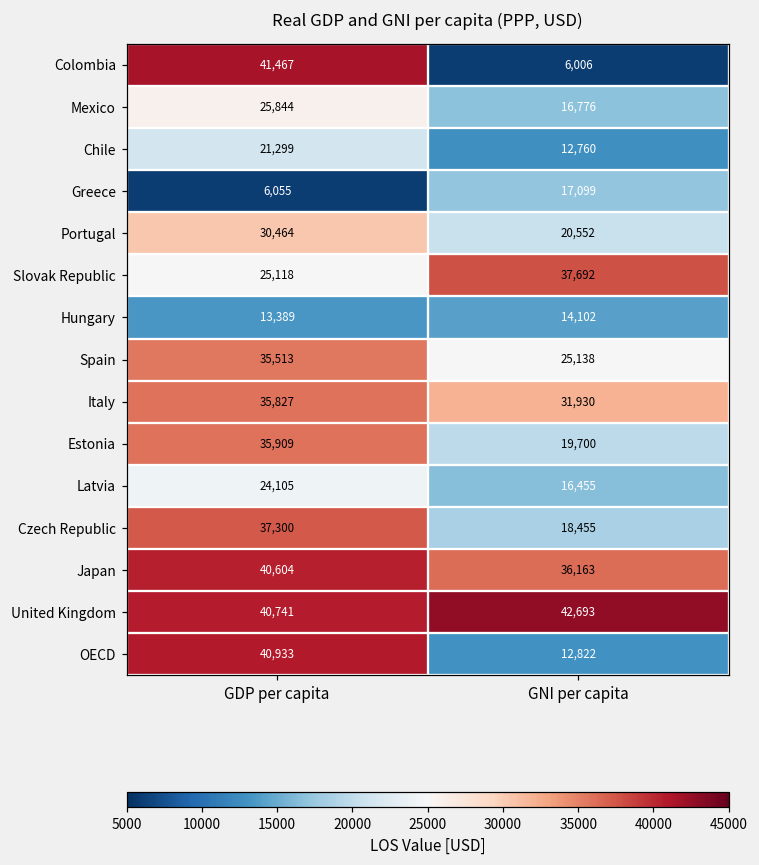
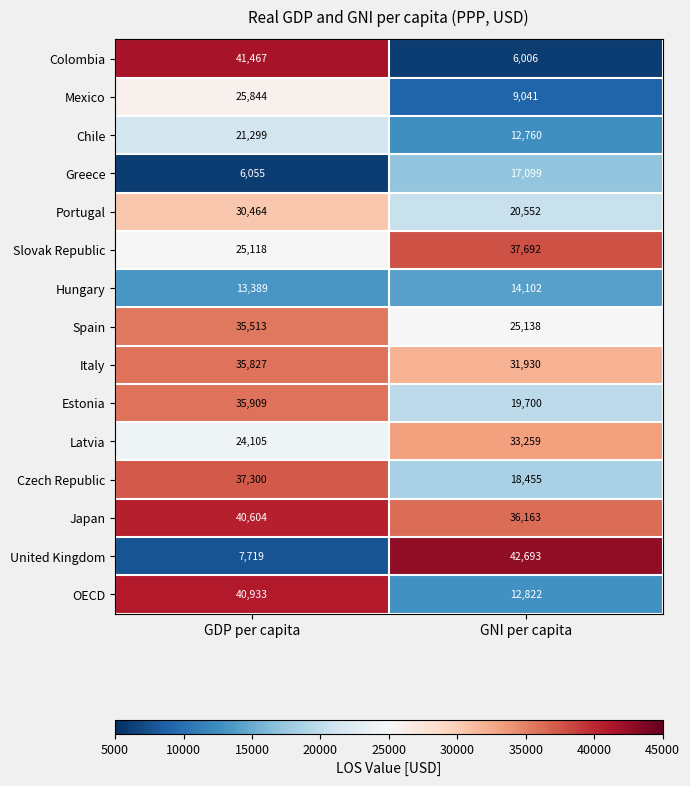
Mexico, GNI per capita: 16,776 -> 9,041
Latvia, GNI per capita: 16,455 -> 33,259
United Kingdom, GDP per capita: 40,741 -> 7,719
